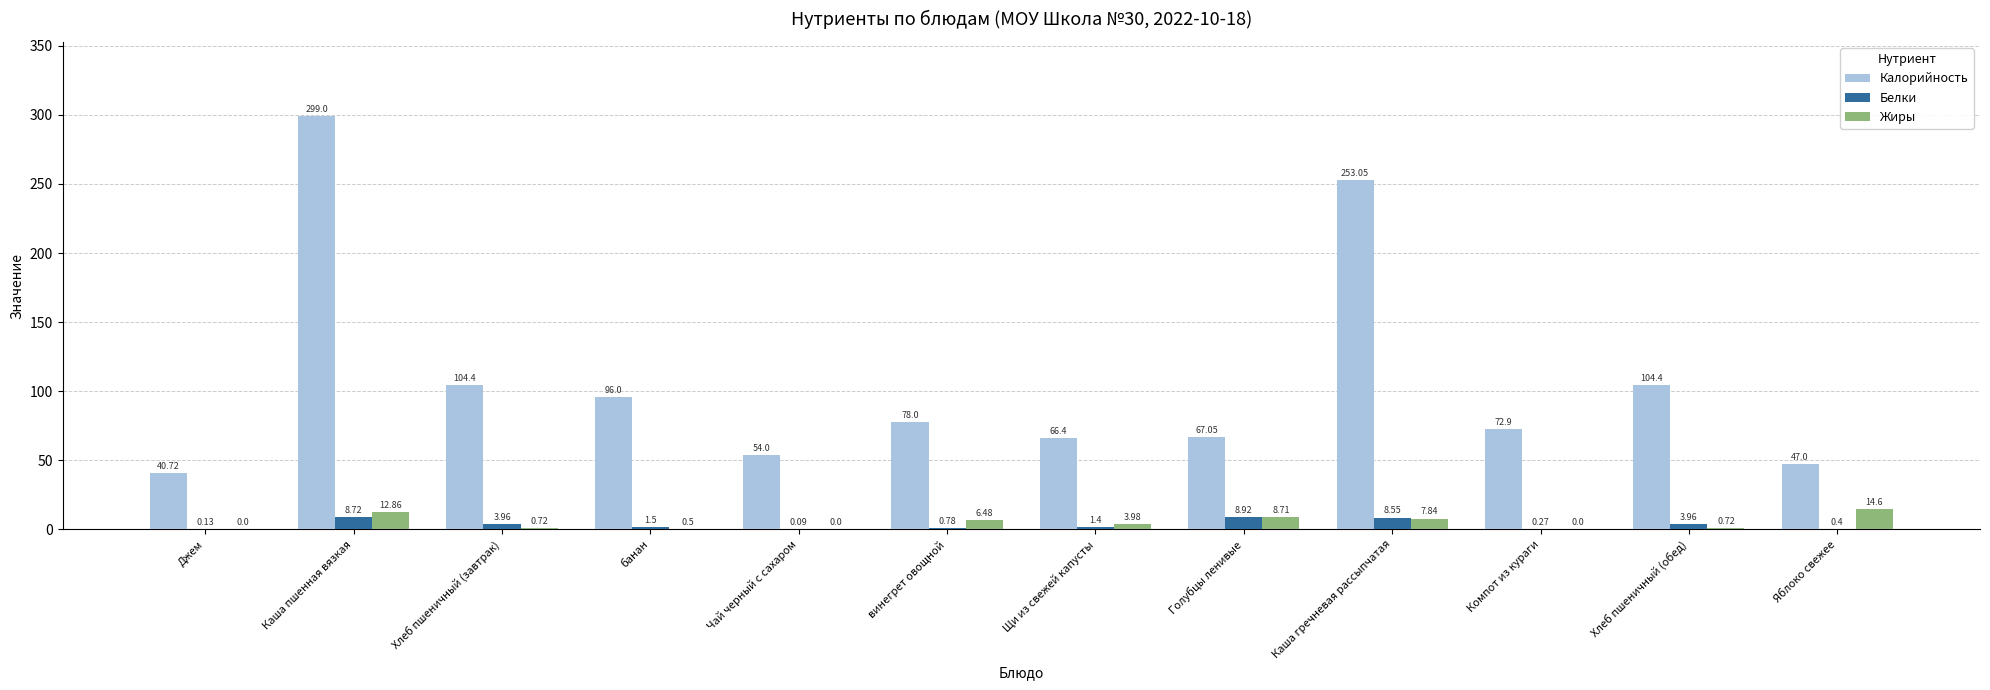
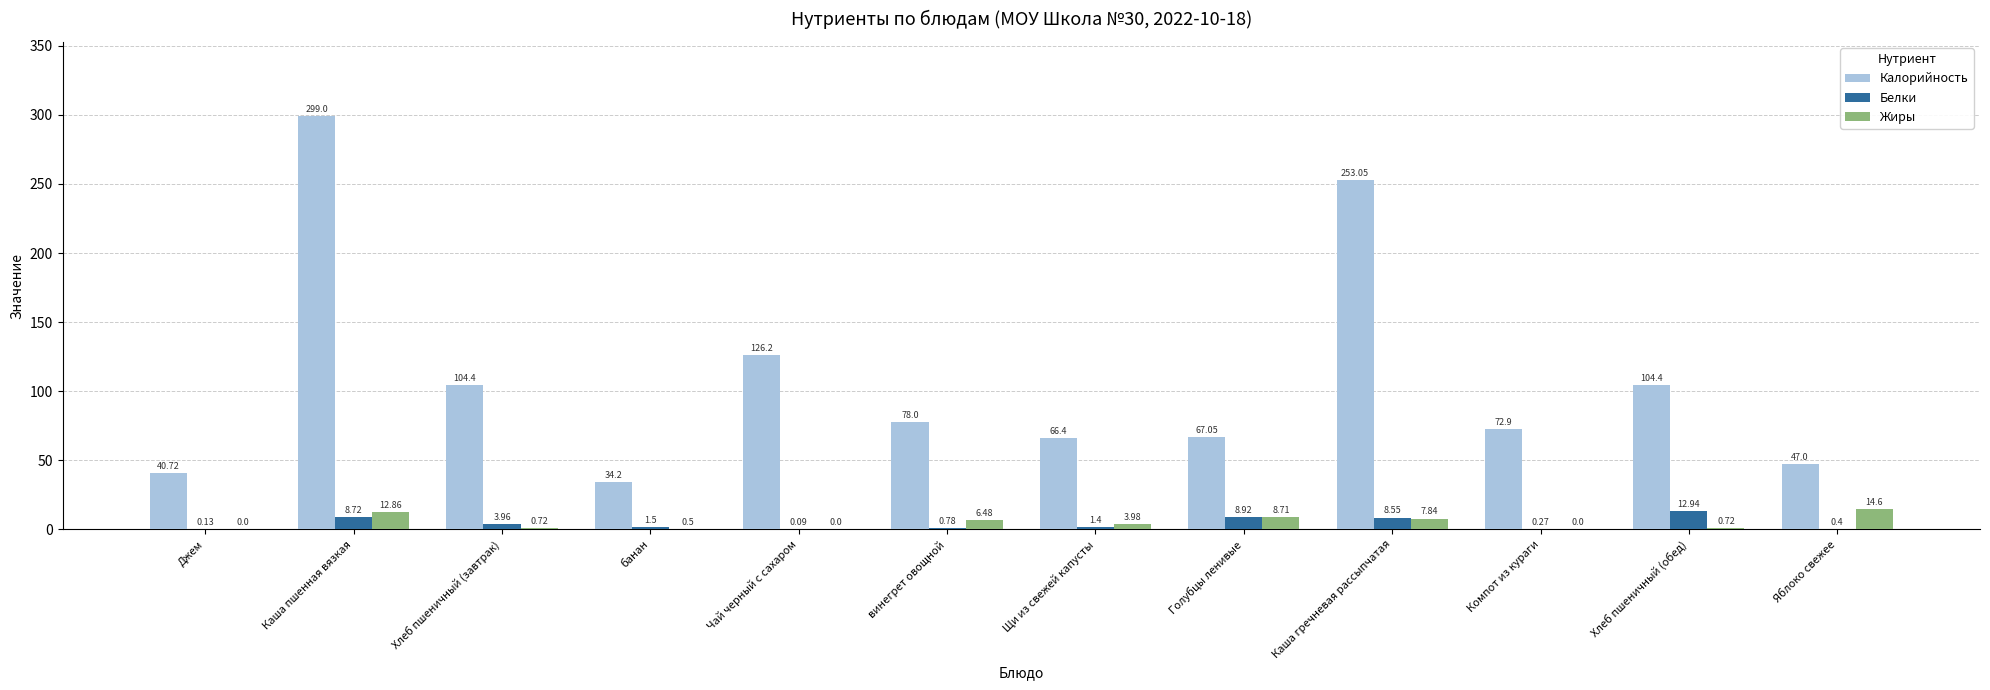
Калорийность, банан: 96.0 -> 34.2
Калорийность, Чай черный с сахаром: 54.0 -> 126.2
Белки, Хлеб пшеничный (обед): 3.96 -> 12.94
